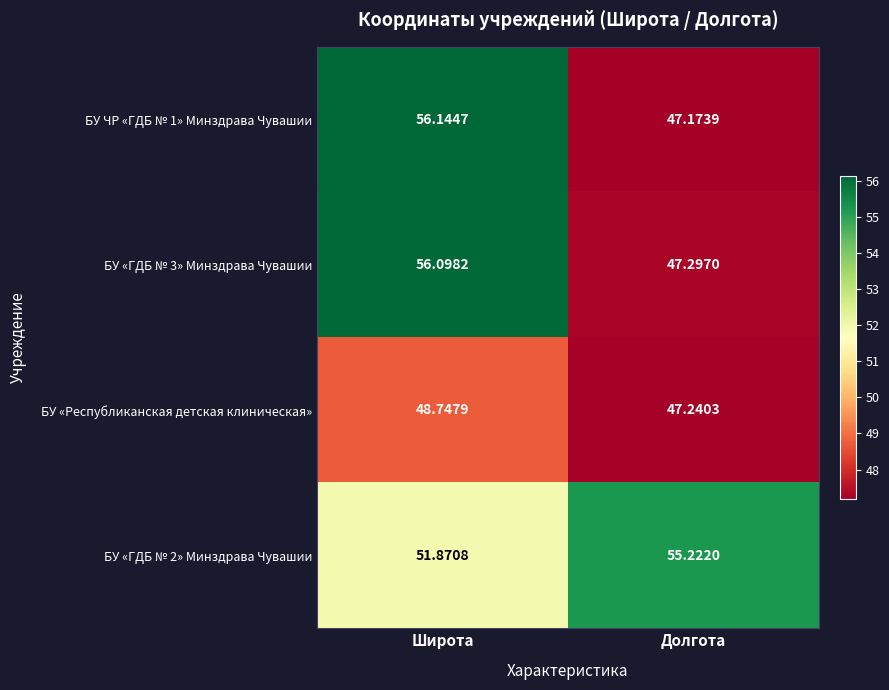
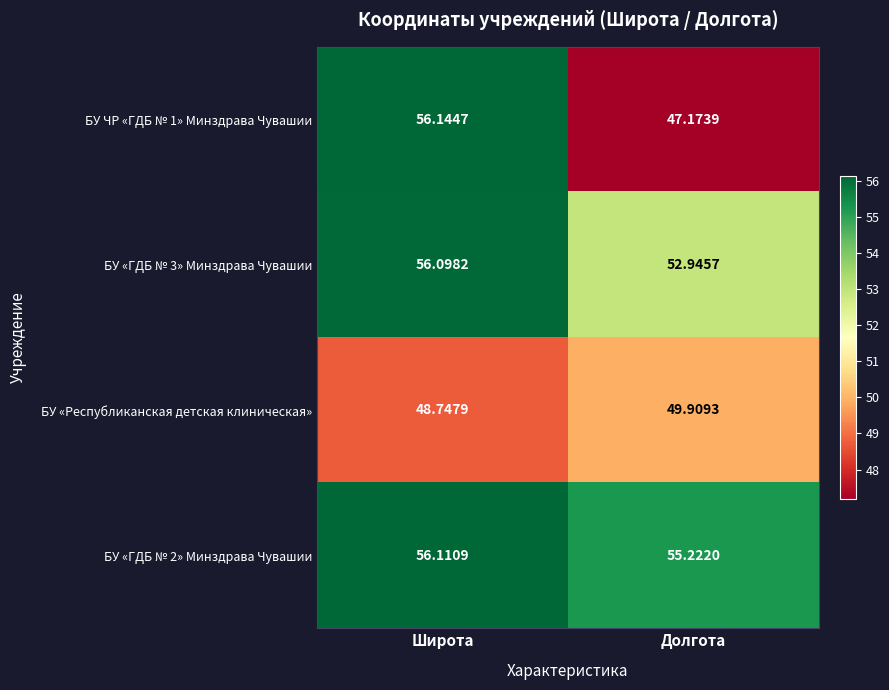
БУ «ГДБ № 3» Минздрава Чувашии, Долгота: 47.2970 -> 52.9457
БУ «Республиканская детская клиническая», Долгота: 47.2403 -> 49.9093
БУ «ГДБ № 2» Минздрава Чувашии, Широта: 51.8708 -> 56.1109
